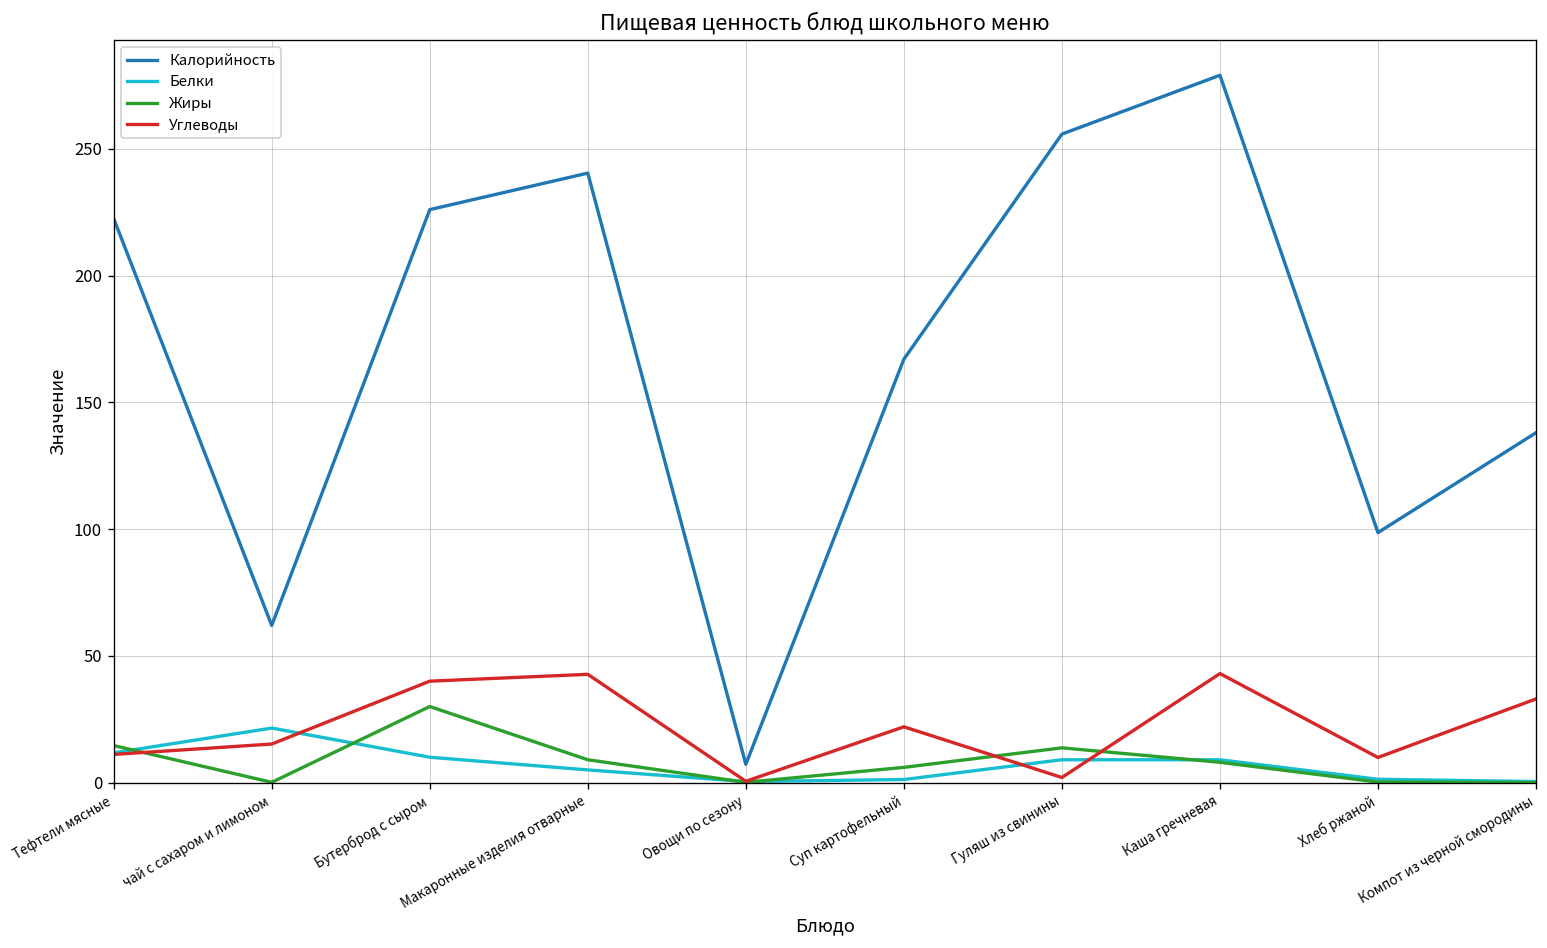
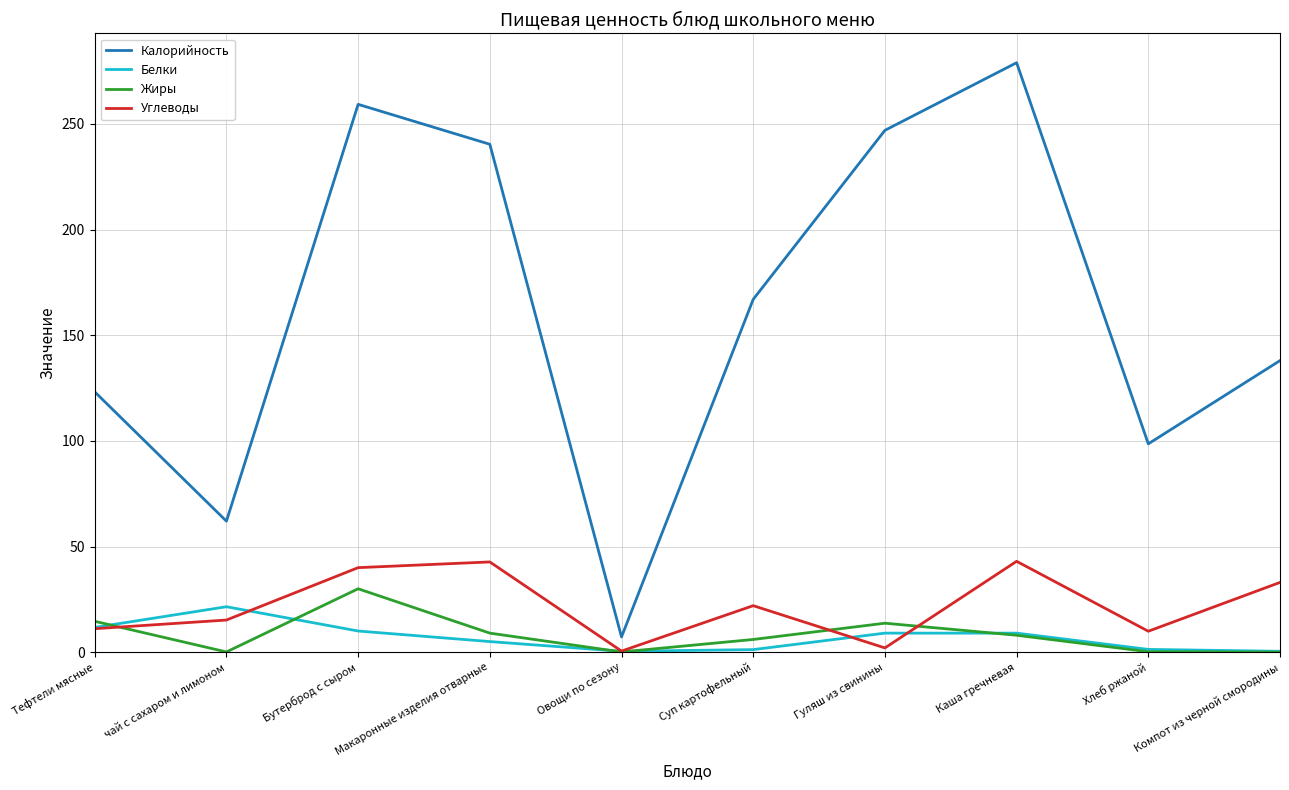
Калорийность, Тефтели мясные: 223 -> 123
Калорийность, Бутерброд с сыром: 226 -> 259
Калорийность, Гуляш из свинины: 256 -> 247
